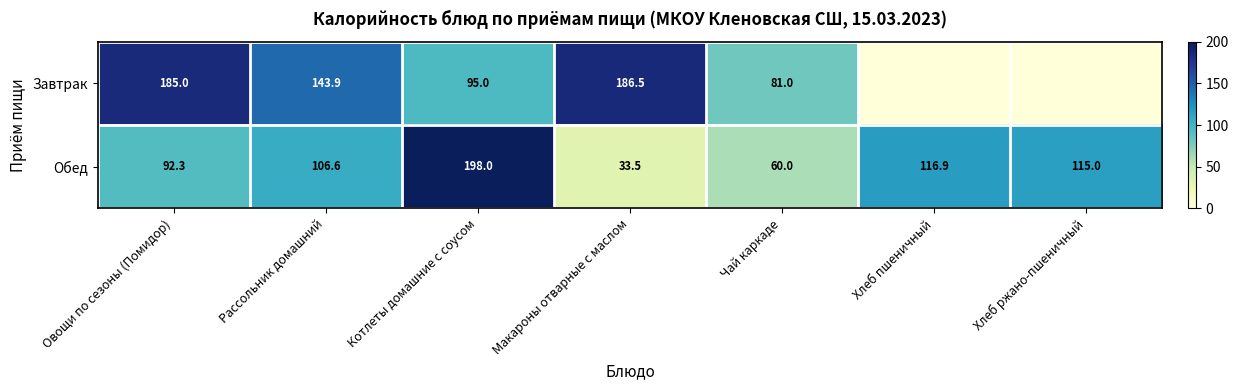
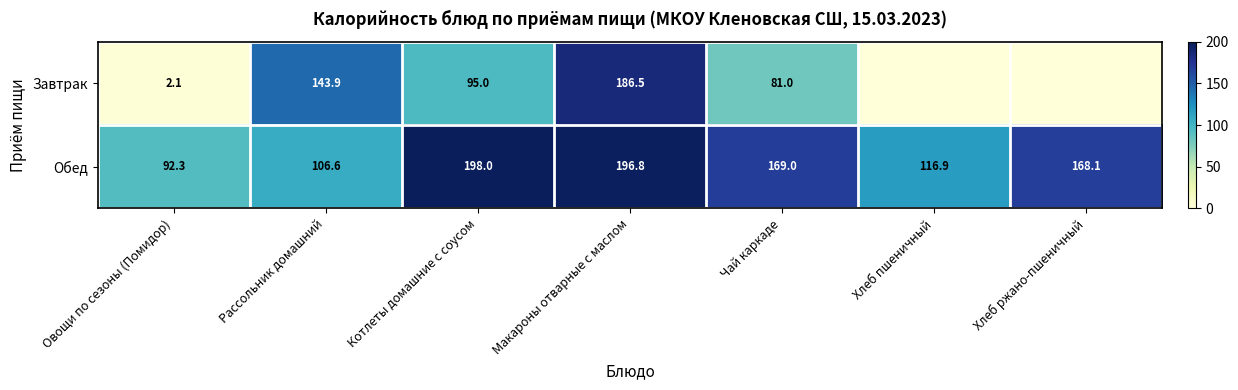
Завтрак, Овощи по сезоны (Помидор): 185.0 -> 2.1
Обед, Макароны отварные с маслом: 33.5 -> 196.8
Обед, Чай каркаде: 60.0 -> 169.0
Обед, Хлеб ржано-пшеничный: 115.0 -> 168.1
